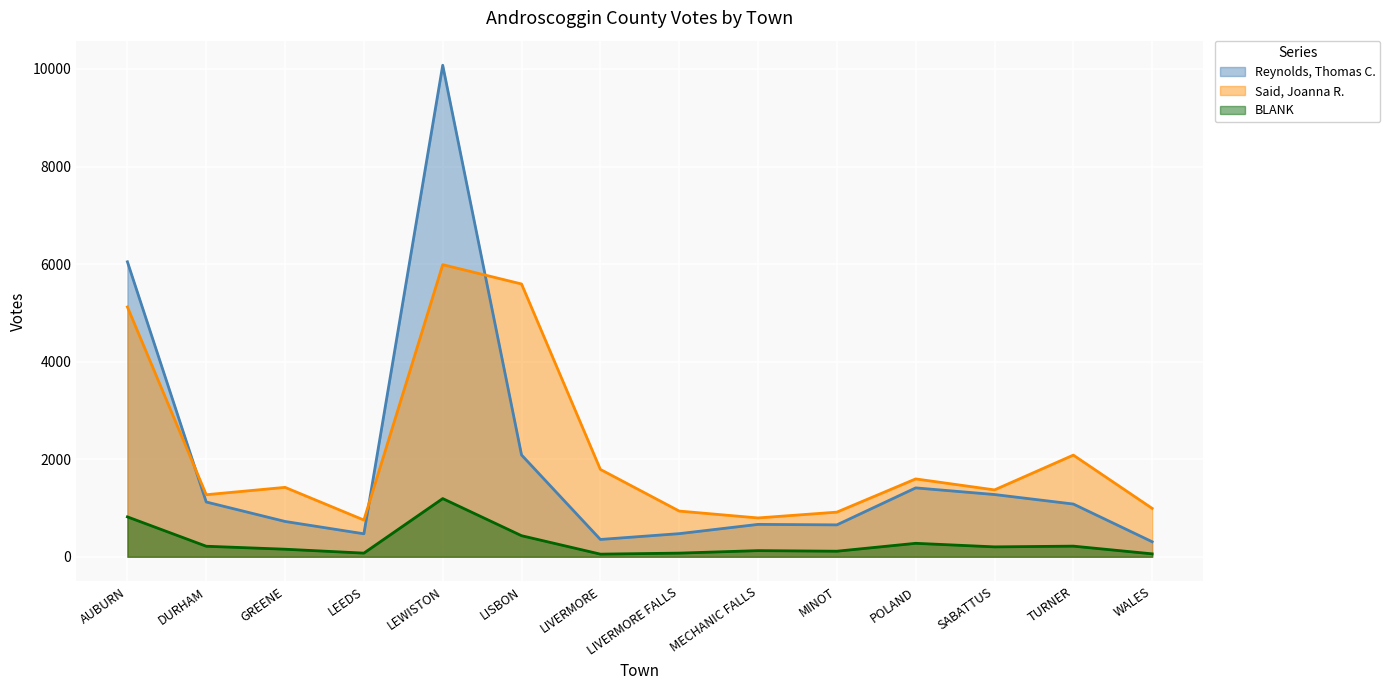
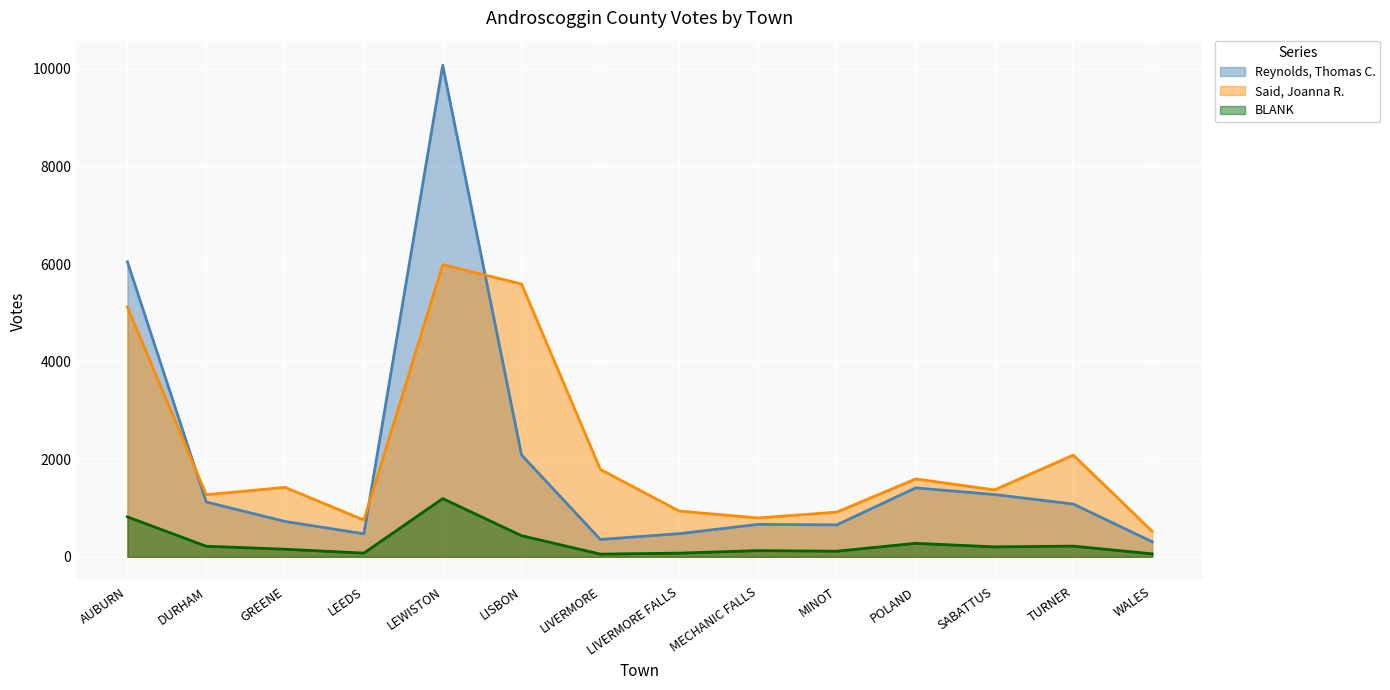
Said, Joanna R., WALES: 1000 -> 500
